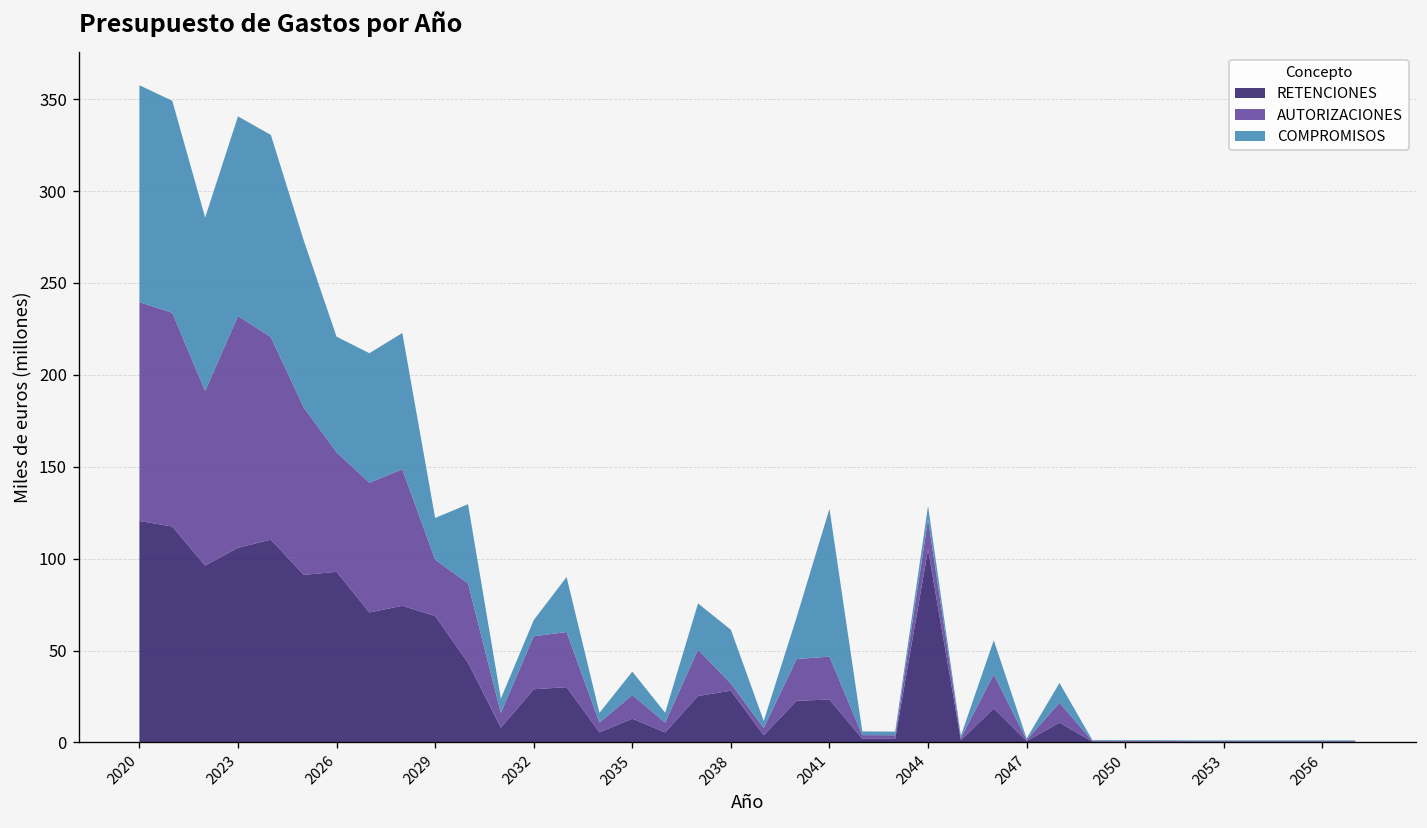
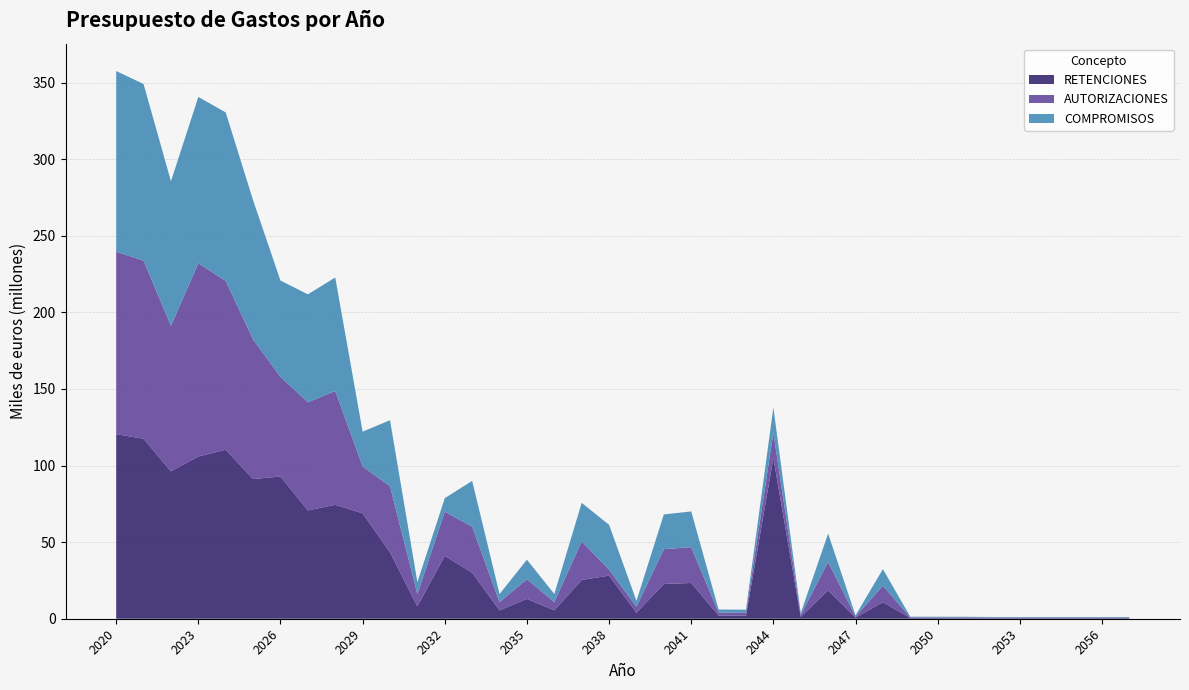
RETENCIONES, 2032: 29 -> 41
COMPROMISOS, 2041: 80 -> 23
COMPROMISOS, 2044: 7 -> 16
